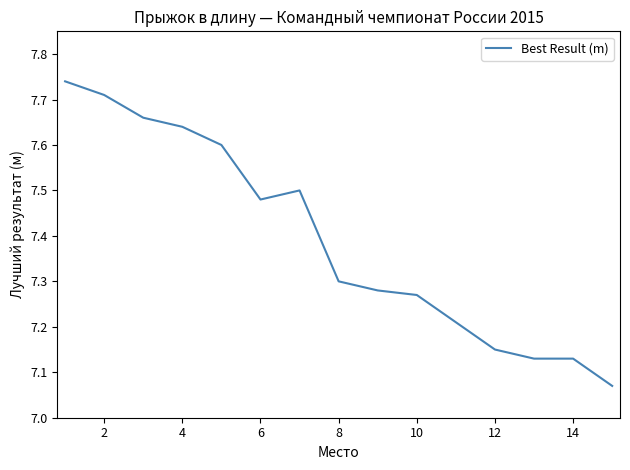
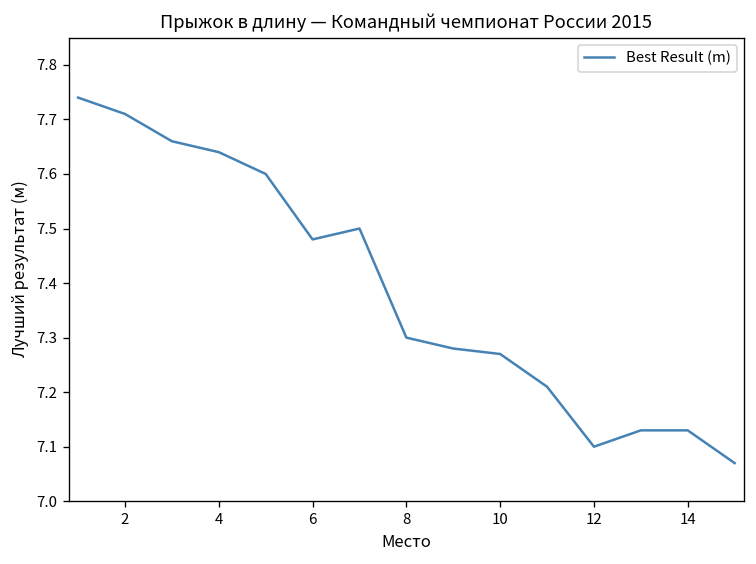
12: 7.15 -> 7.10
